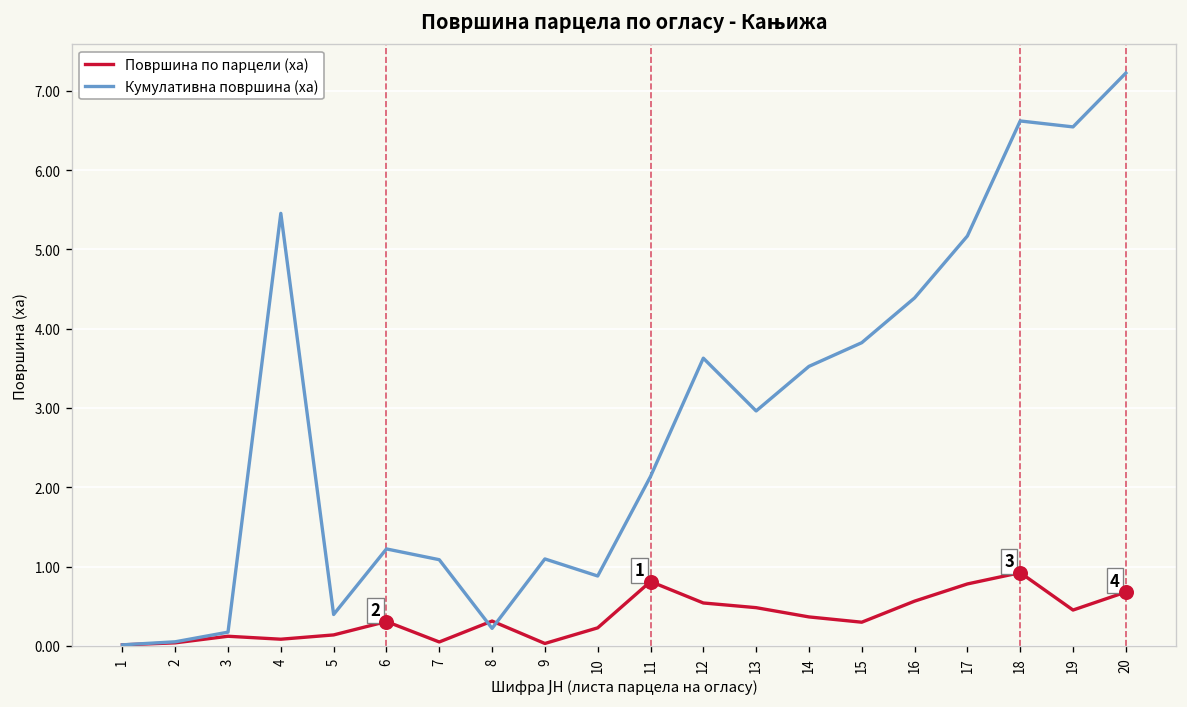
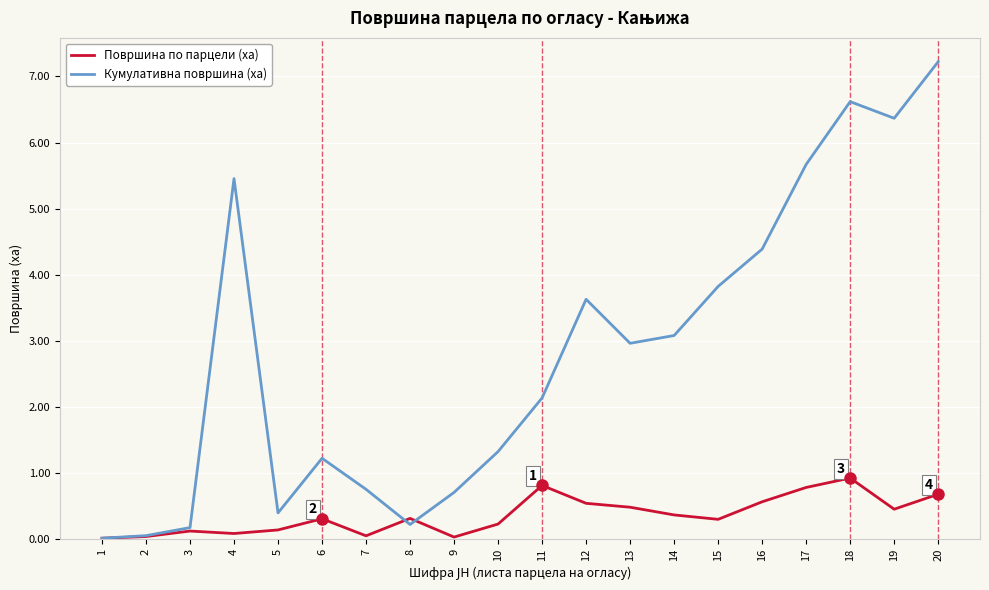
Кумулативна површина (ха), 7: 1.1 -> 0.8
Кумулативна површина (ха), 9: 1.1 -> 0.7
Кумулативна површина (ха), 10: 0.9 -> 1.3
Кумулативна површина (ха), 14: 3.5 -> 3.1
Кумулативна површина (ха), 17: 5.2 -> 5.7
Кумулативна површина (ха), 19: 6.5 -> 6.4
